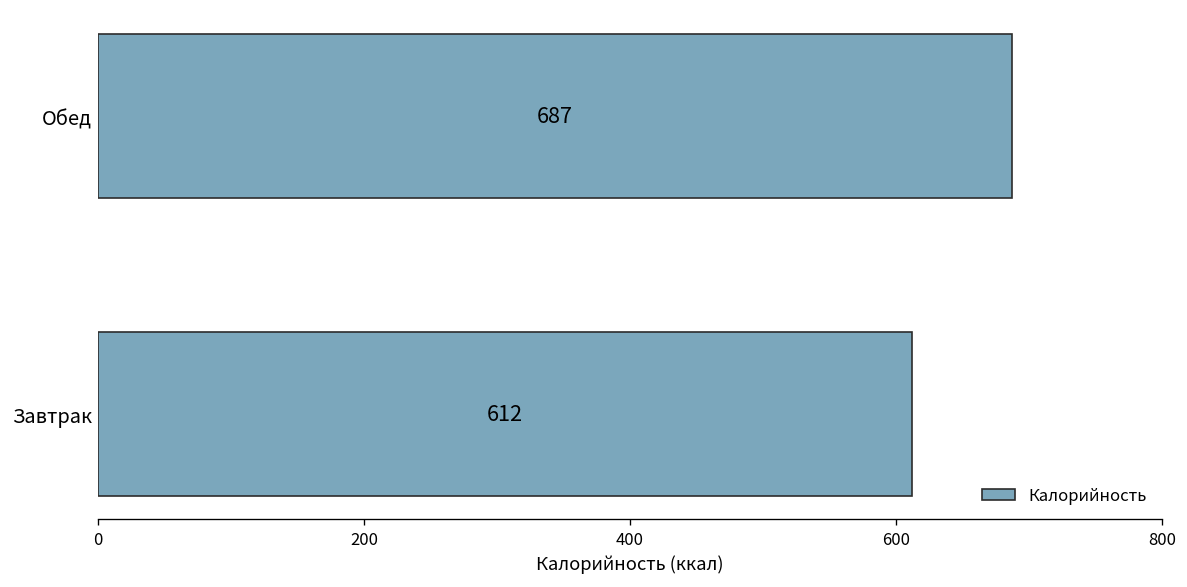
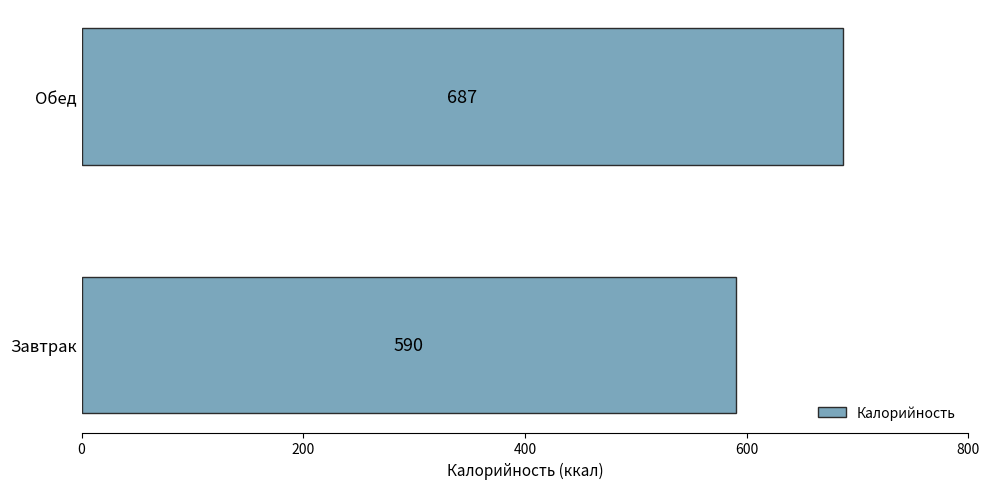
Завтрак: 612 -> 590
